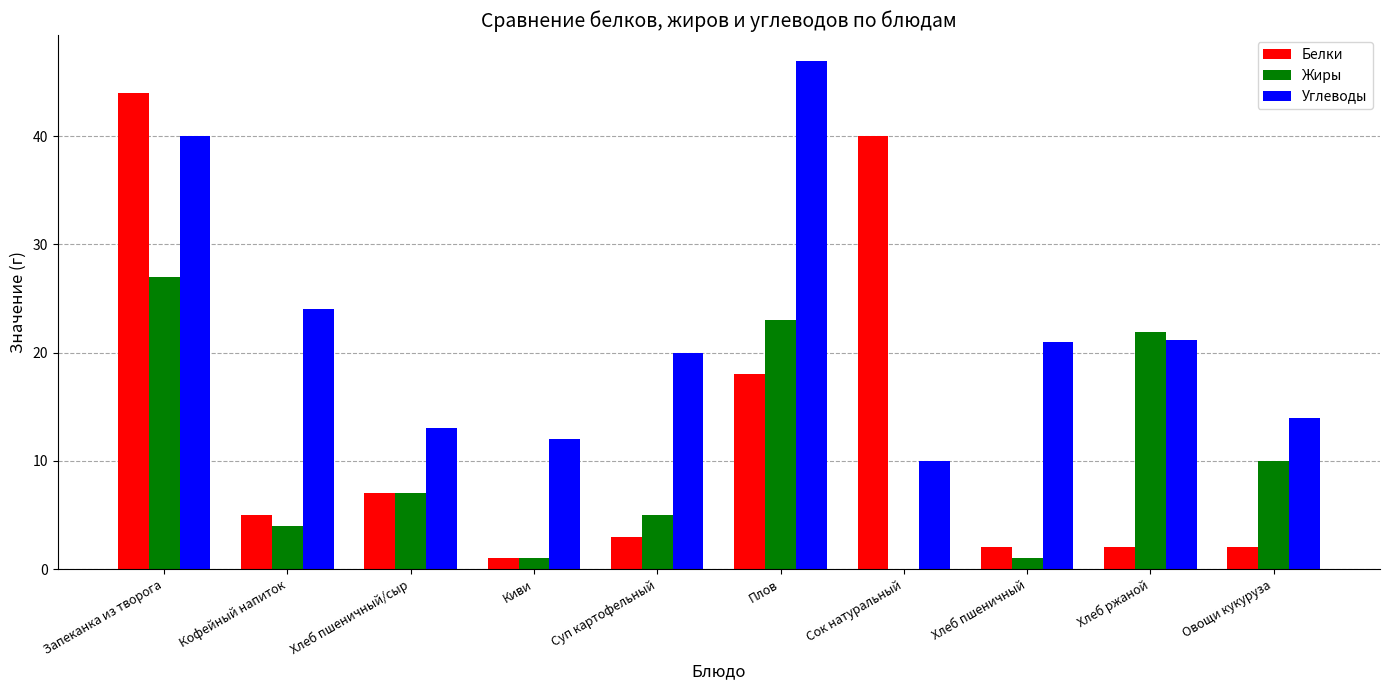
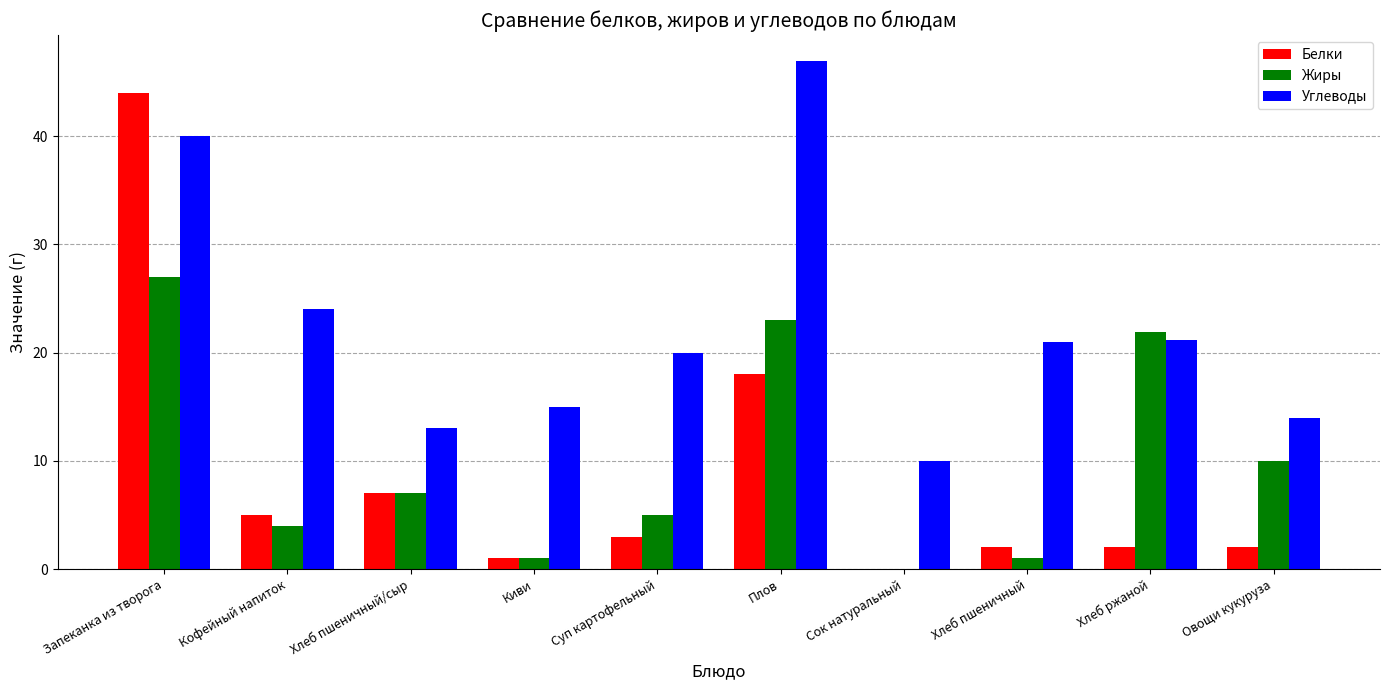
Углеводы, Киви: 12 -> 15
Белки, Сок натуральный: 40 -> 0
